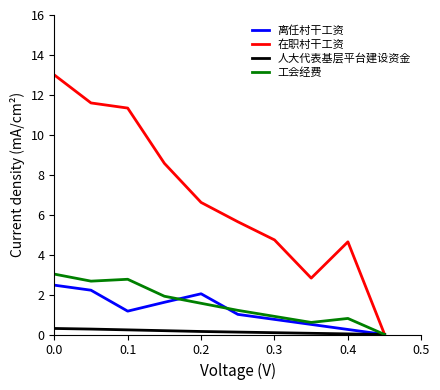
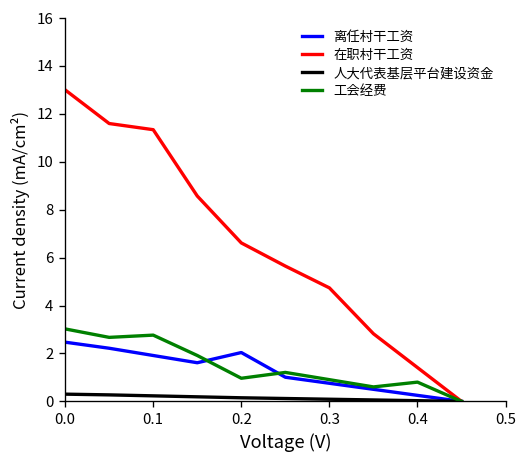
离任村干工资, 0.1: 1.2 -> 1.9
工会经费, 0.2: 1.6 -> 1.0
在职村干工资, 0.4: 4.6 -> 1.4
